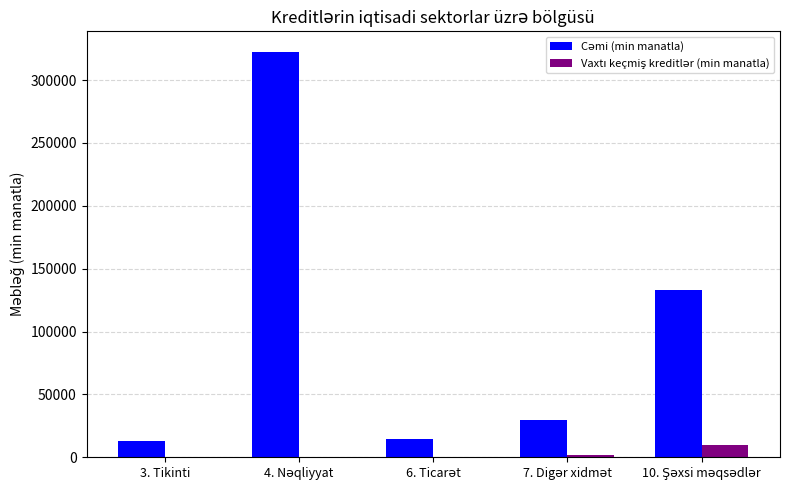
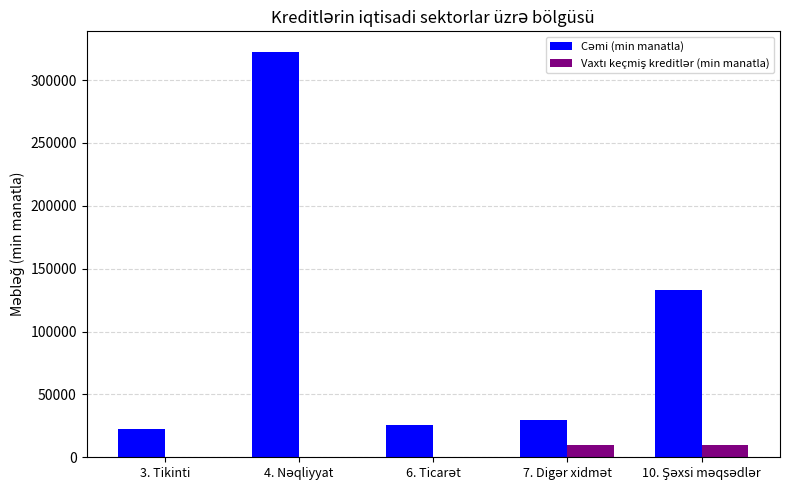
Cəmi (min manatla), 3. Tikinti: 13000 -> 23000
Cəmi (min manatla), 6. Ticarət: 15000 -> 26000
Vaxtı keçmiş kreditlər (min manatla), 7. Digər xidmət: 2000 -> 10000
